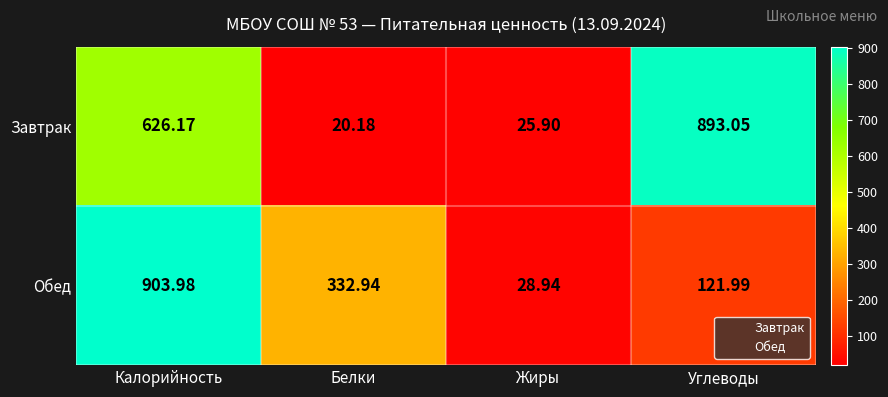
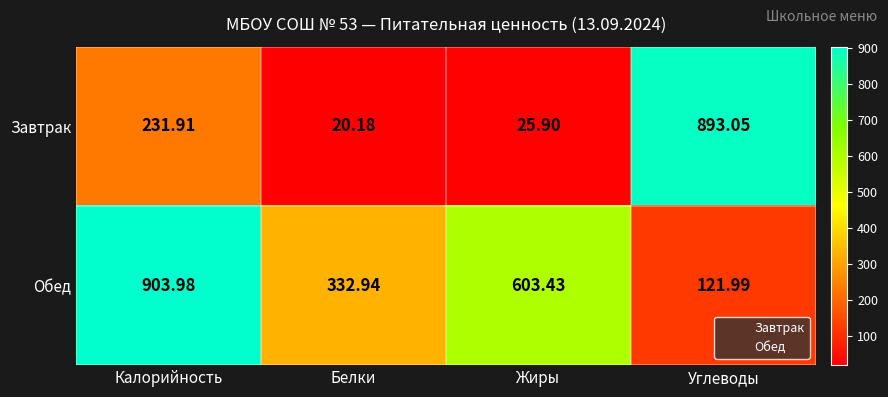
Завтрак, Калорийность: 626.17 -> 231.91
Обед, Жиры: 28.94 -> 603.43
